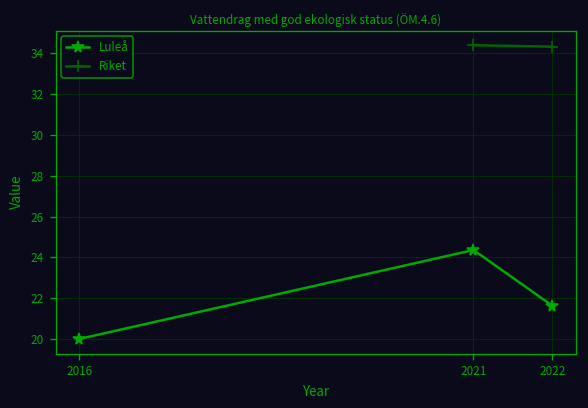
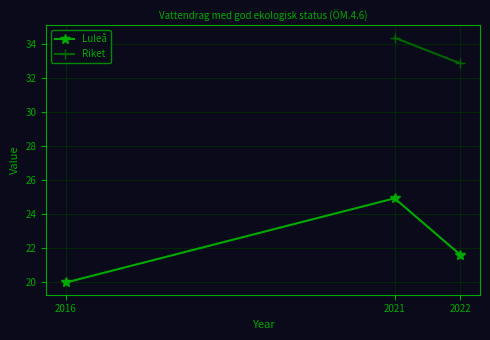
Luleå, 2021: 24.4 -> 24.9
Riket, 2022: 34.3 -> 32.9
